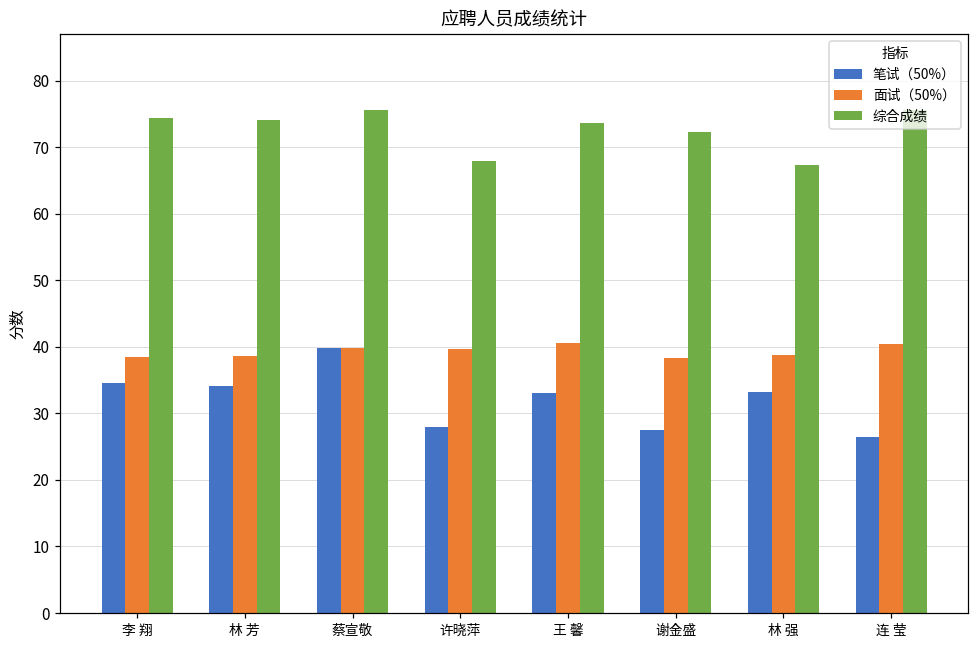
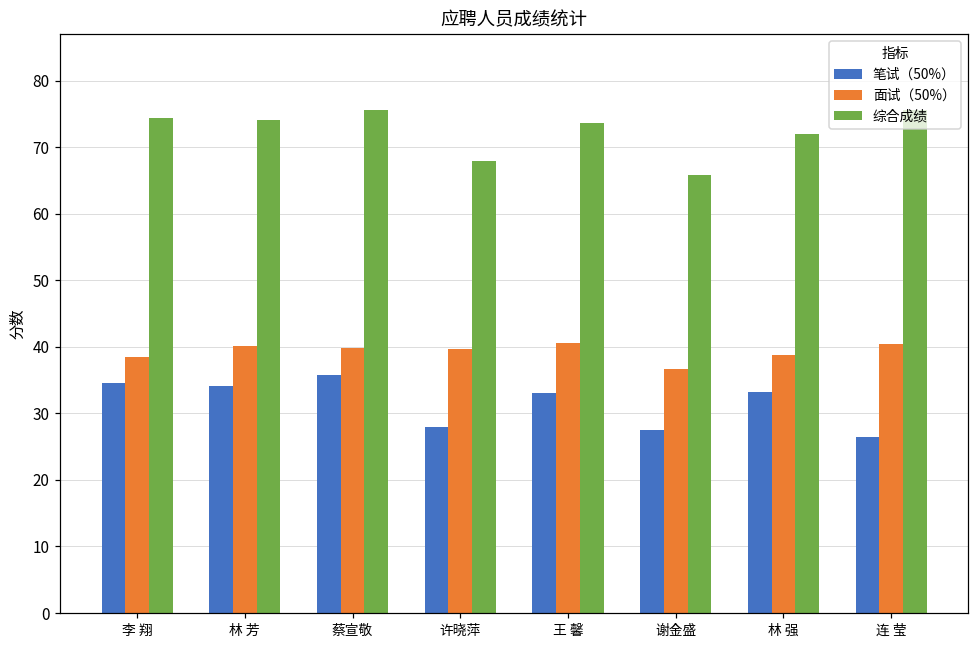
面试（50%）, 林 芳: 39 -> 40
笔试（50%）, 蔡宣敬: 40 -> 36
面试（50%）, 谢金盛: 38 -> 37
综合成绩, 谢金盛: 72 -> 66
综合成绩, 林 强: 67 -> 72
